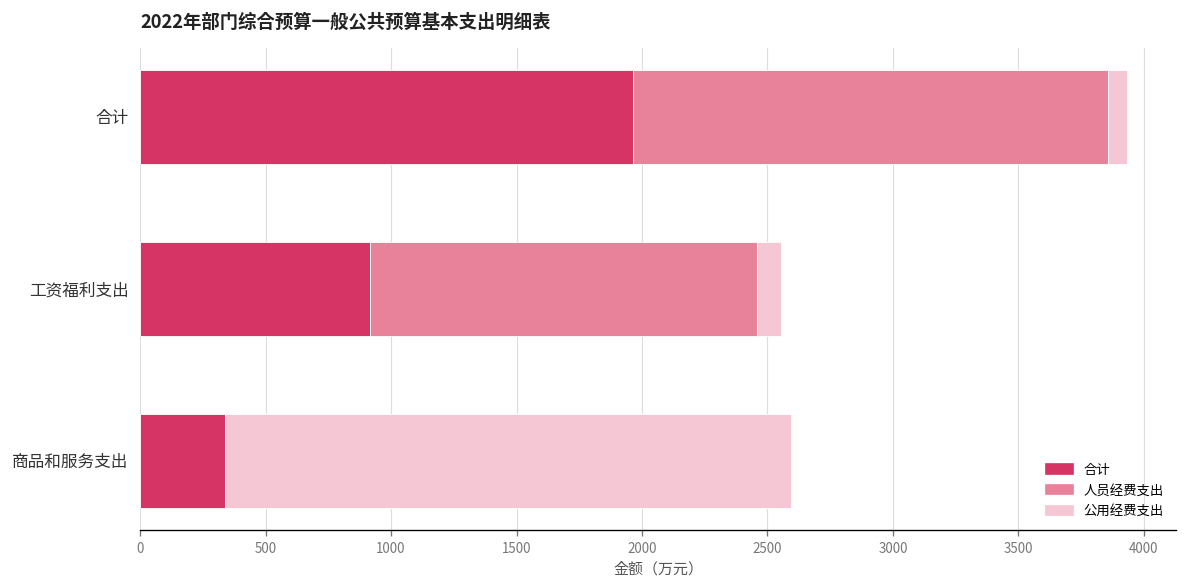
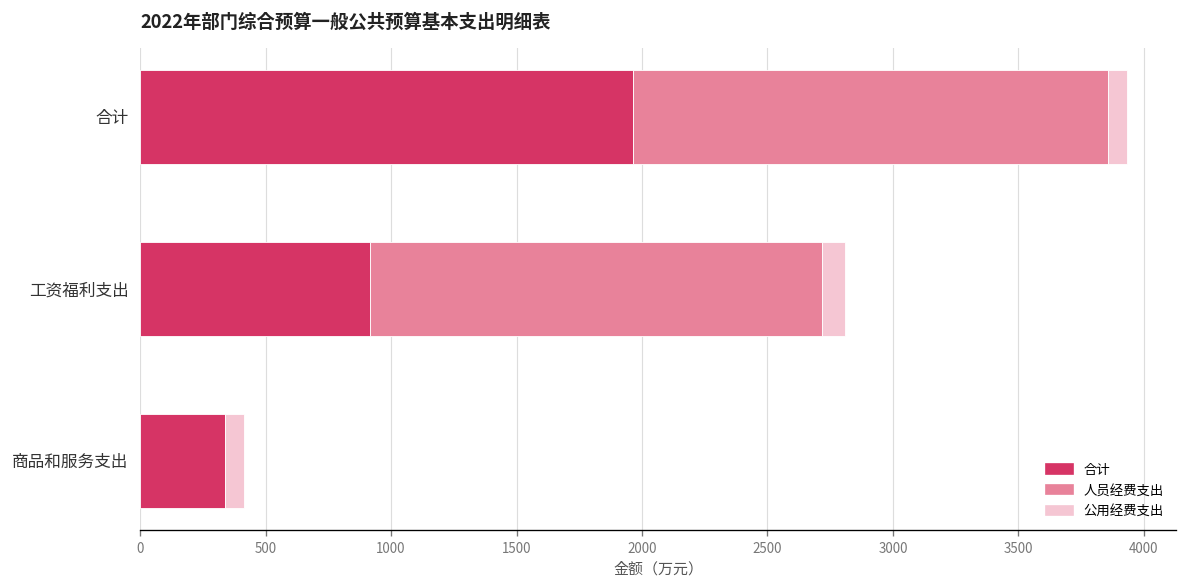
人员经费支出, 工资福利支出: 1550 -> 1800
公用经费支出, 商品和服务支出: 2250 -> 70
